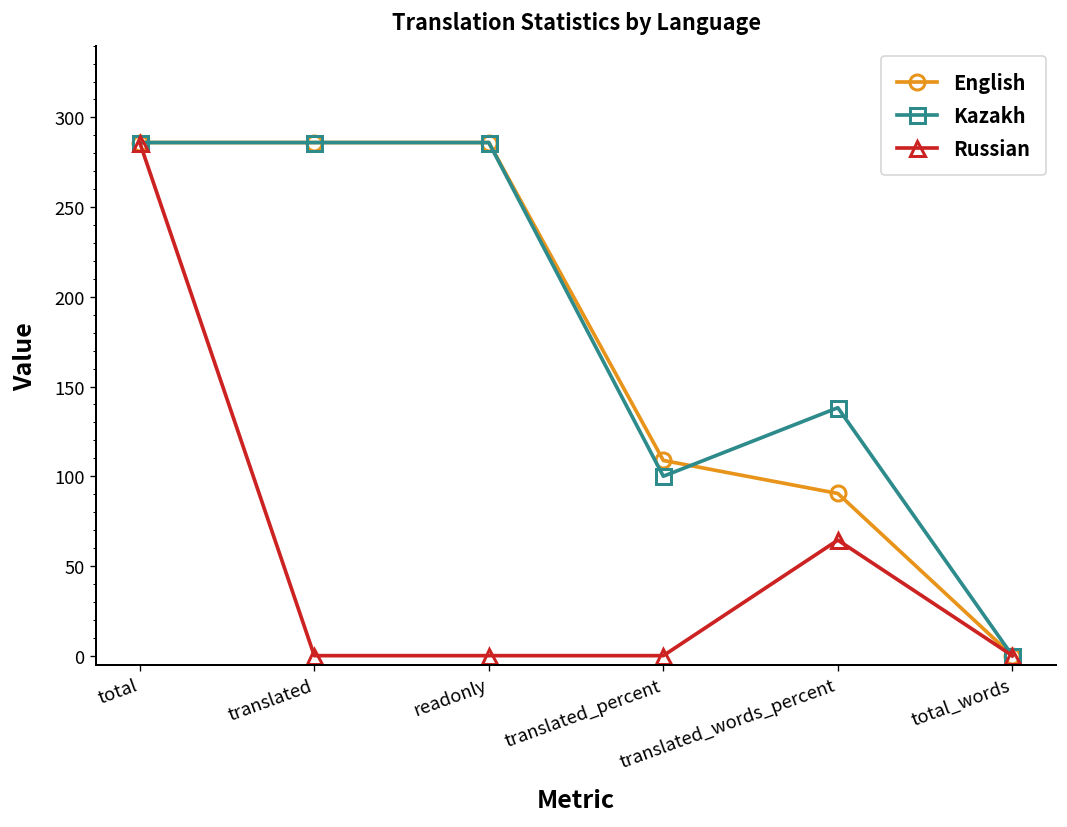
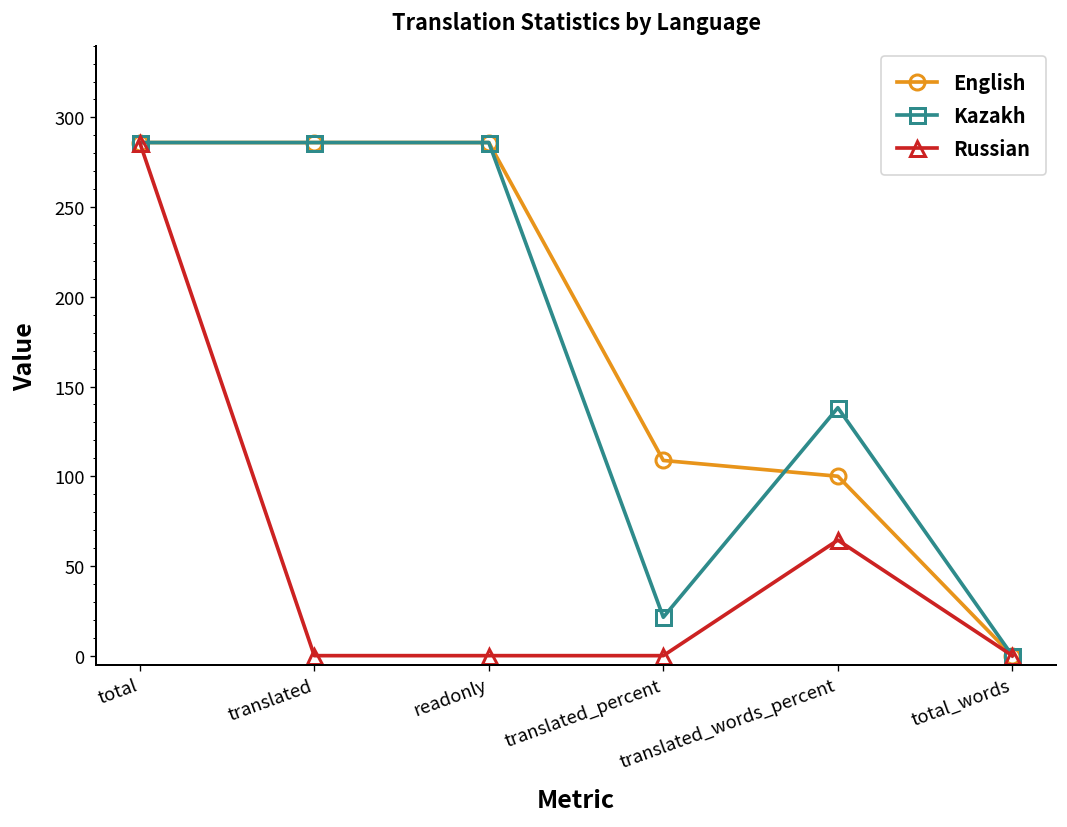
Kazakh, translated_percent: 100 -> 21
English, translated_words_percent: 90 -> 100
